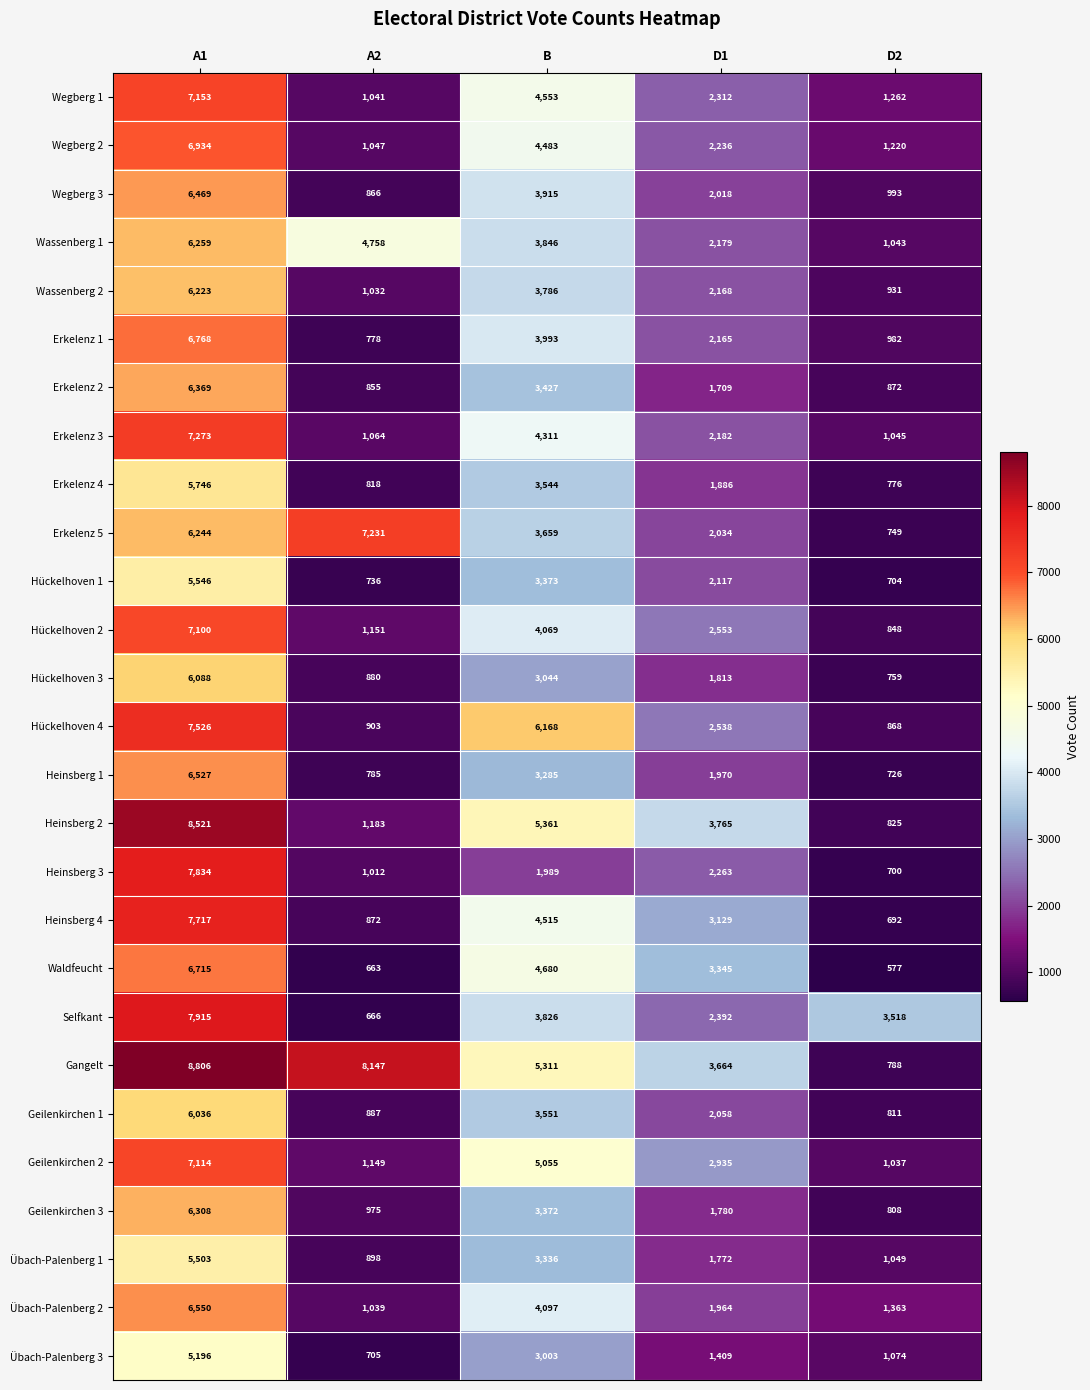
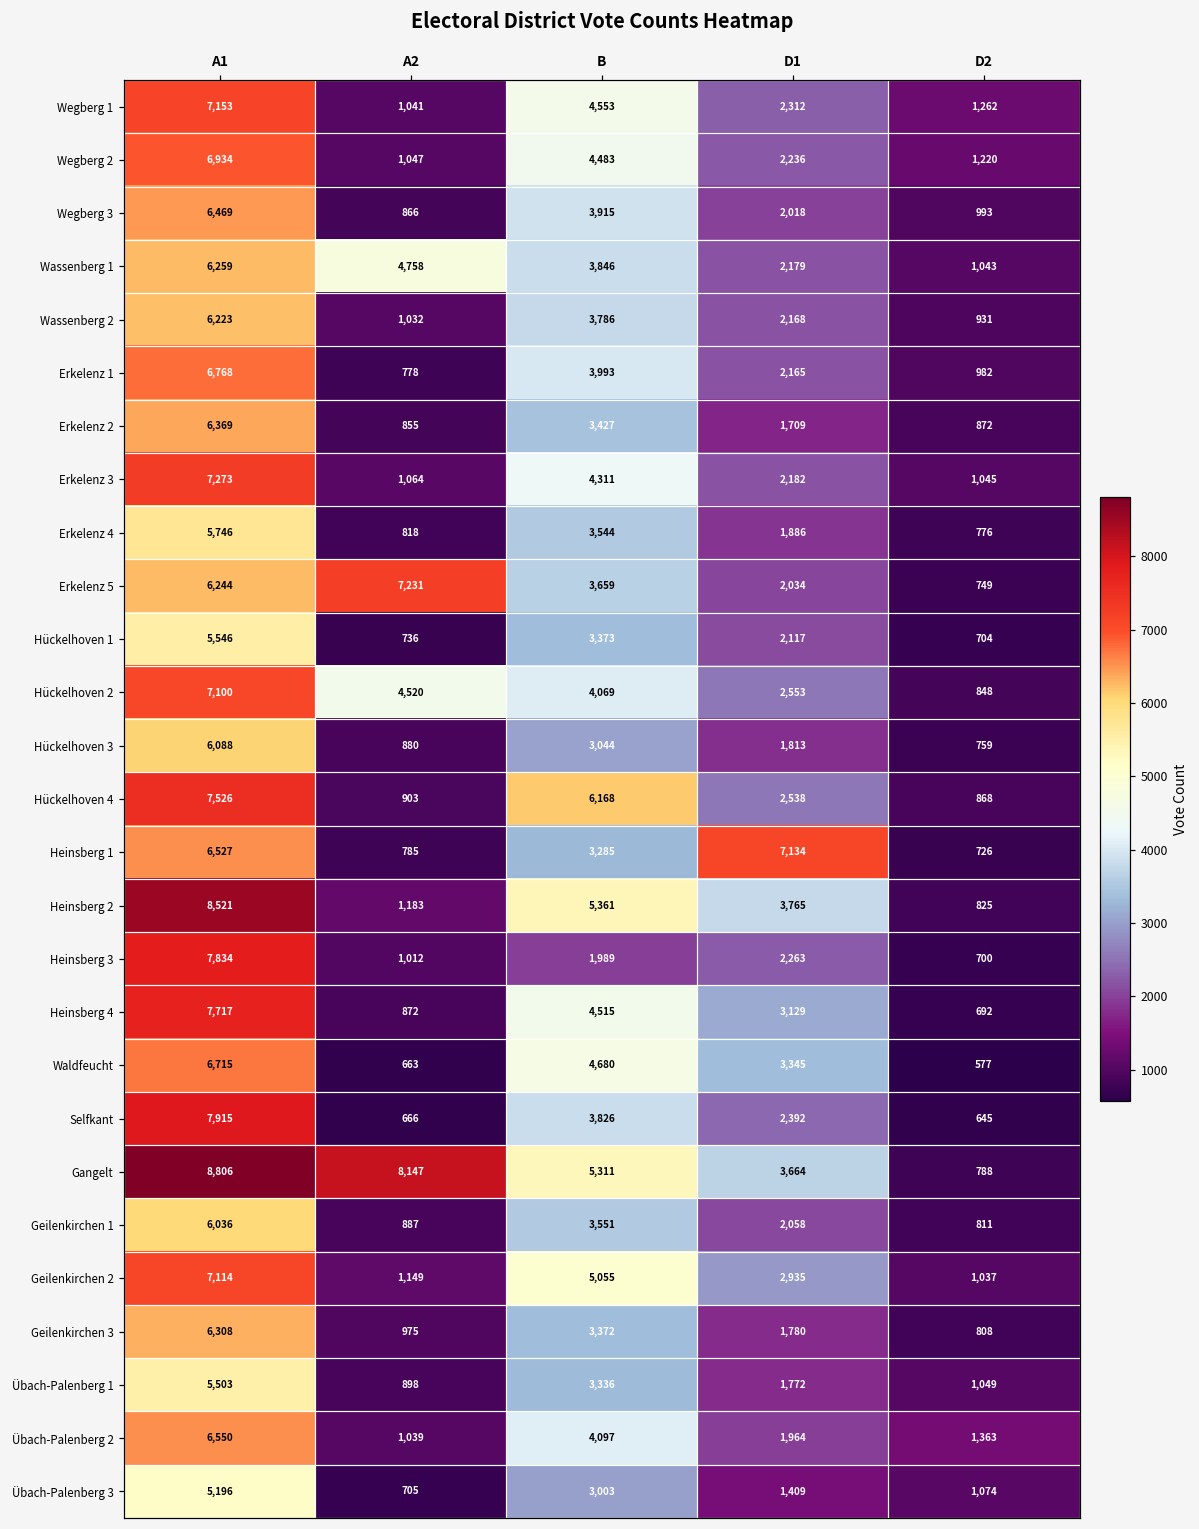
Hückelhoven 2, A2: 1,151 -> 4,520
Heinsberg 1, D1: 1,970 -> 7,134
Selfkant, D2: 3,518 -> 645
